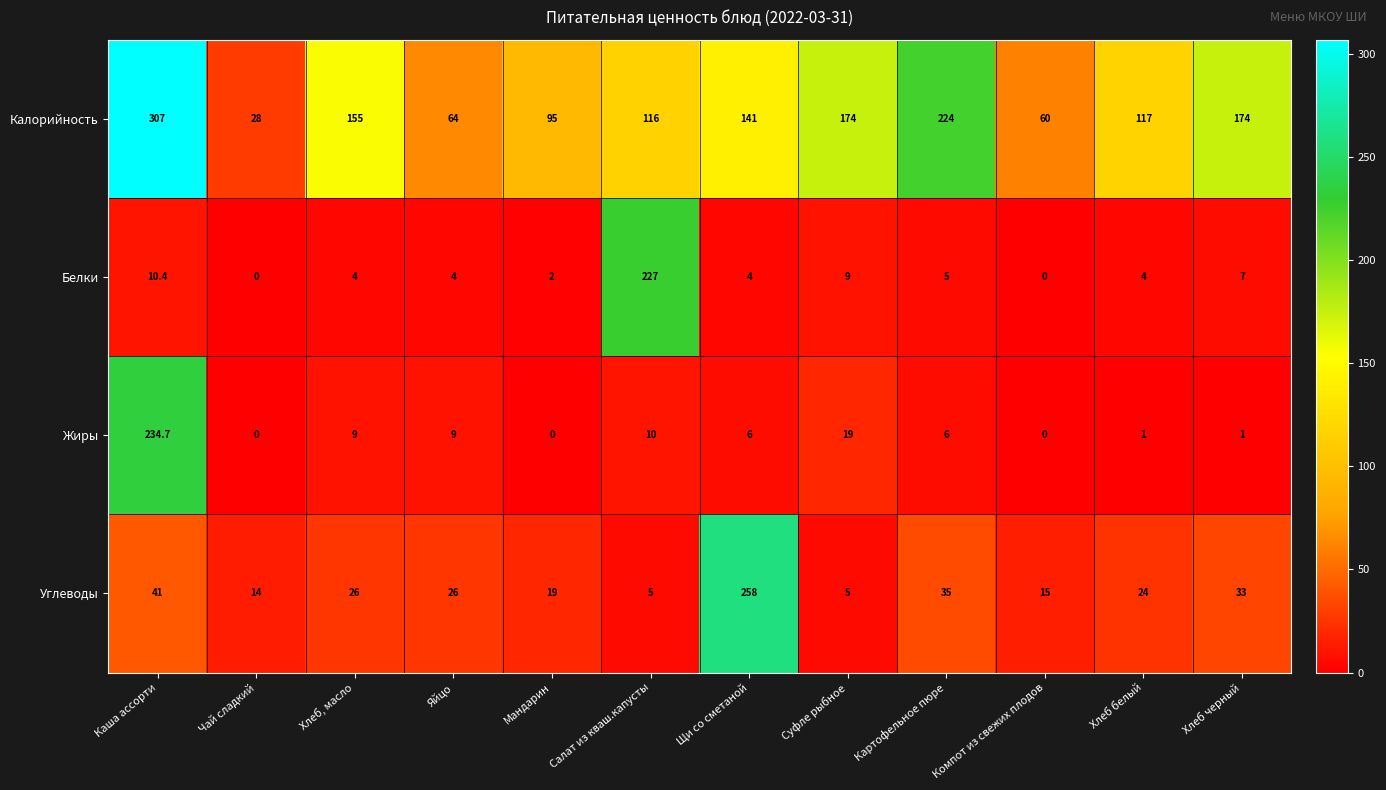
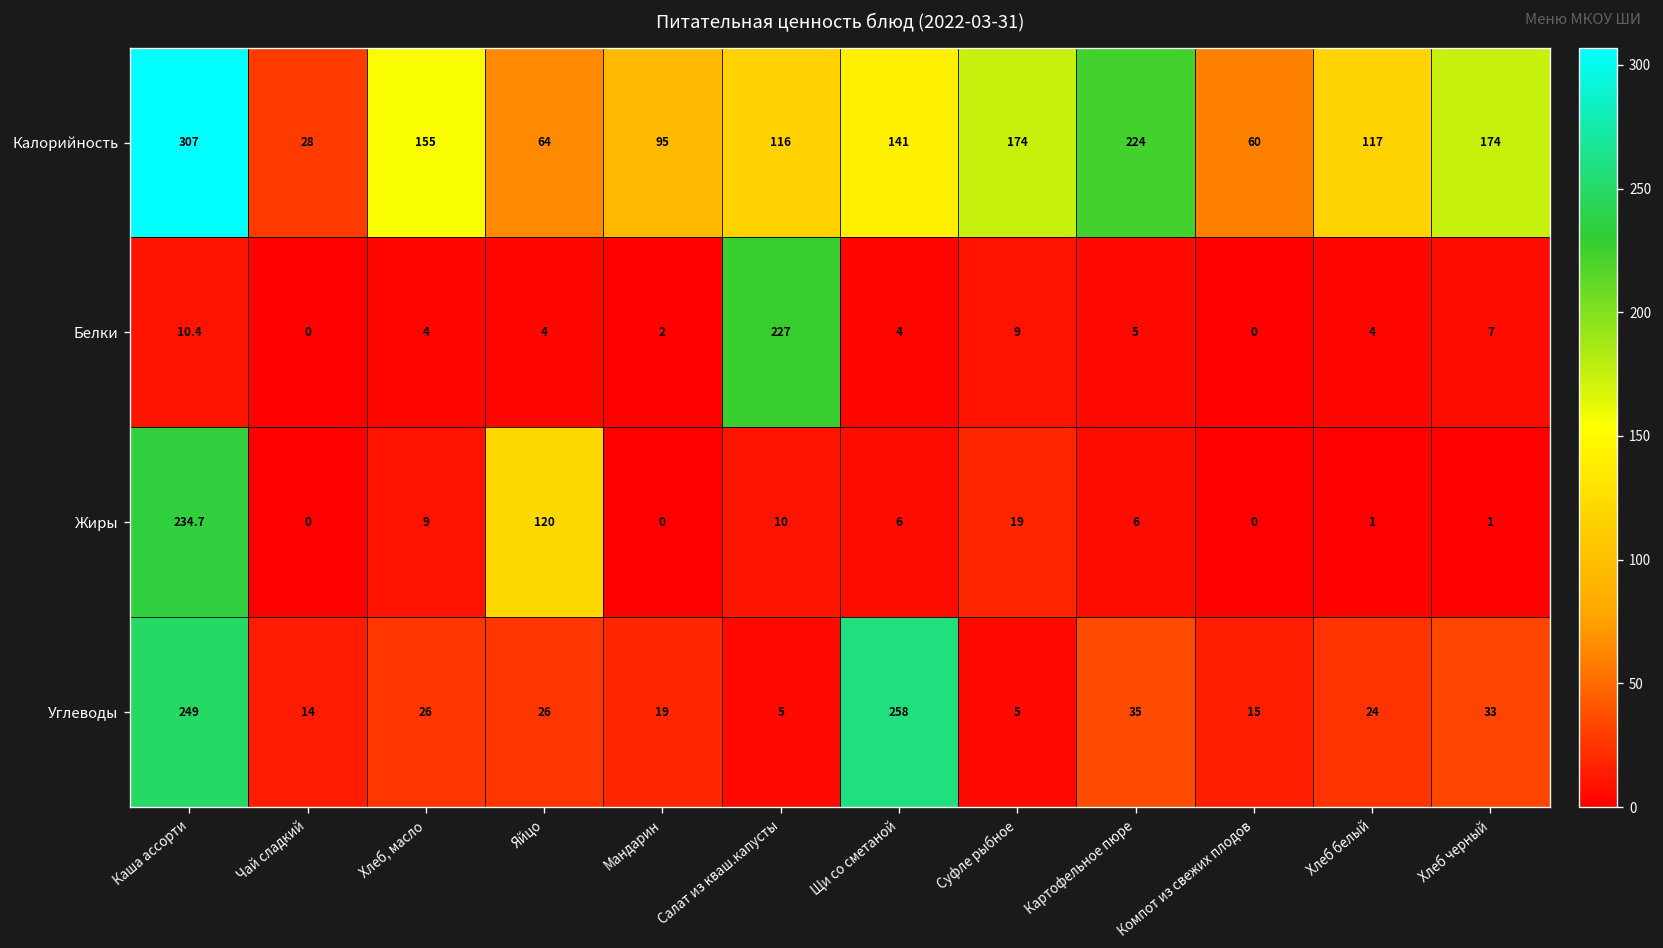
Жиры, Яйцо: 9 -> 120
Углеводы, Каша ассорти: 41 -> 249
